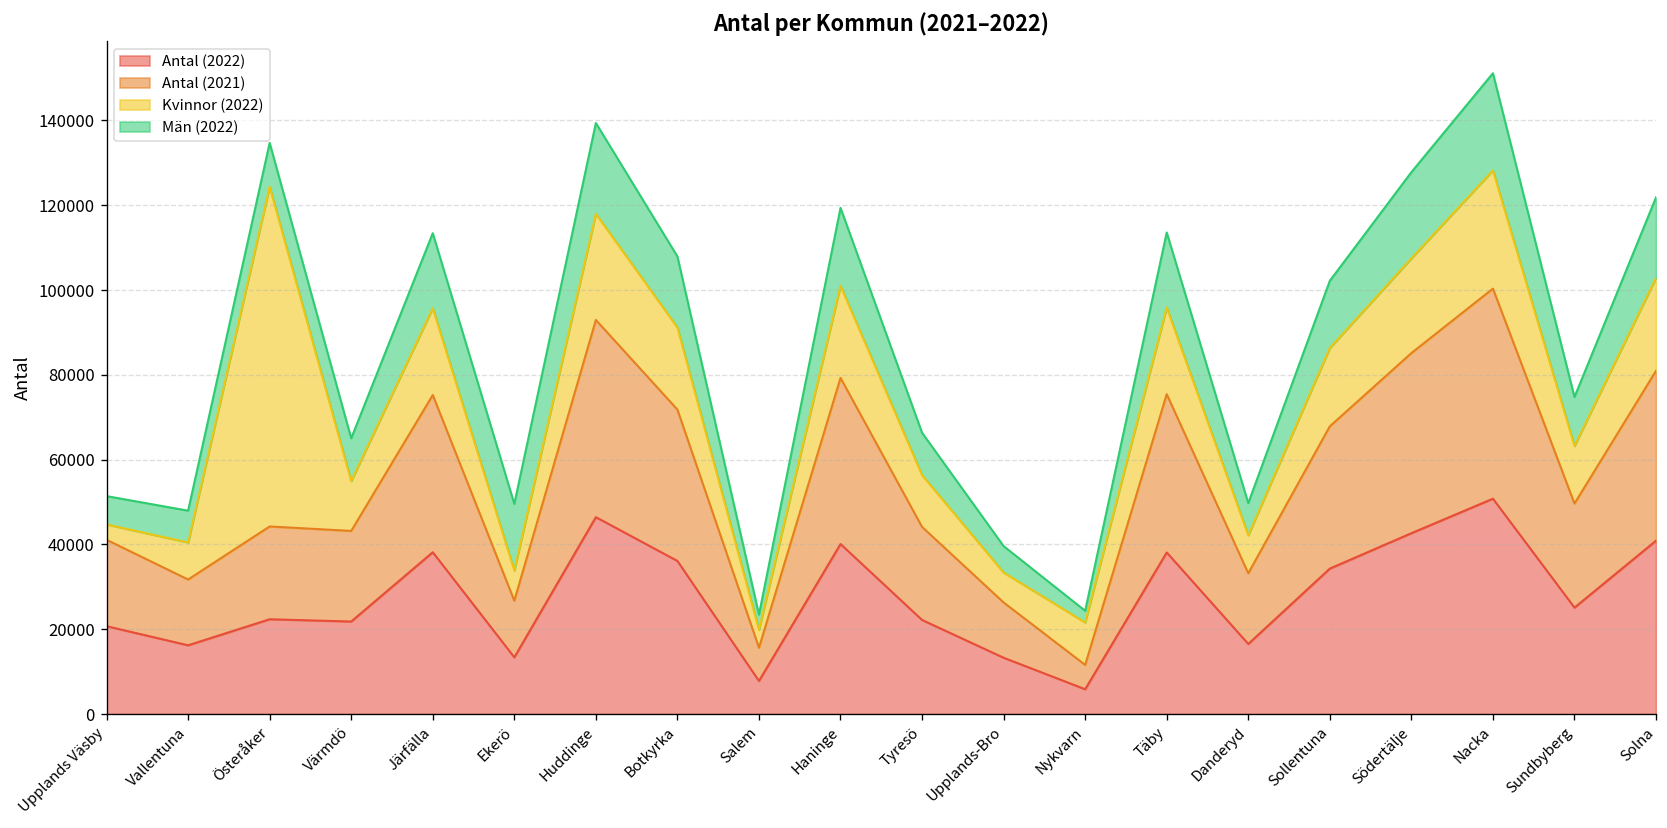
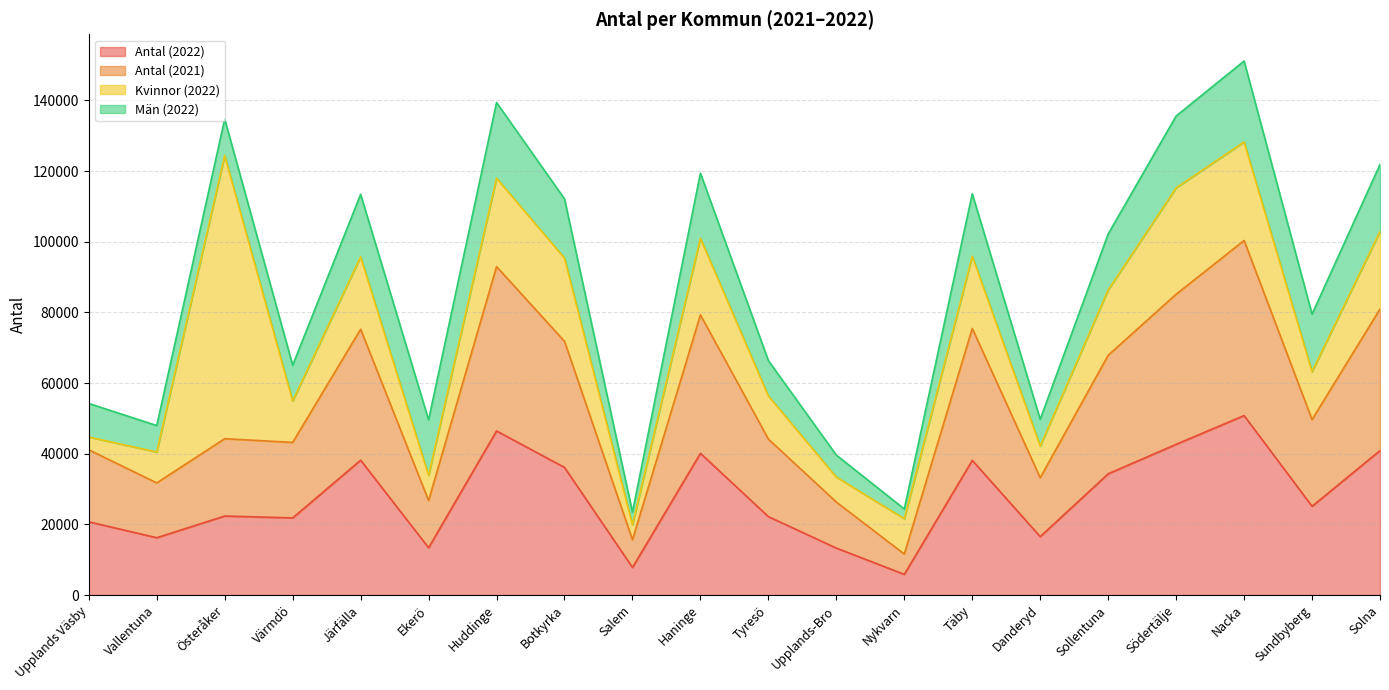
Män (2022), Upplands Väsby: 7000 -> 10000
Kvinnor (2022), Botkyrka: 19000 -> 24000
Kvinnor (2022), Södertälje: 22000 -> 30000
Män (2022), Sundbyberg: 12000 -> 16000
